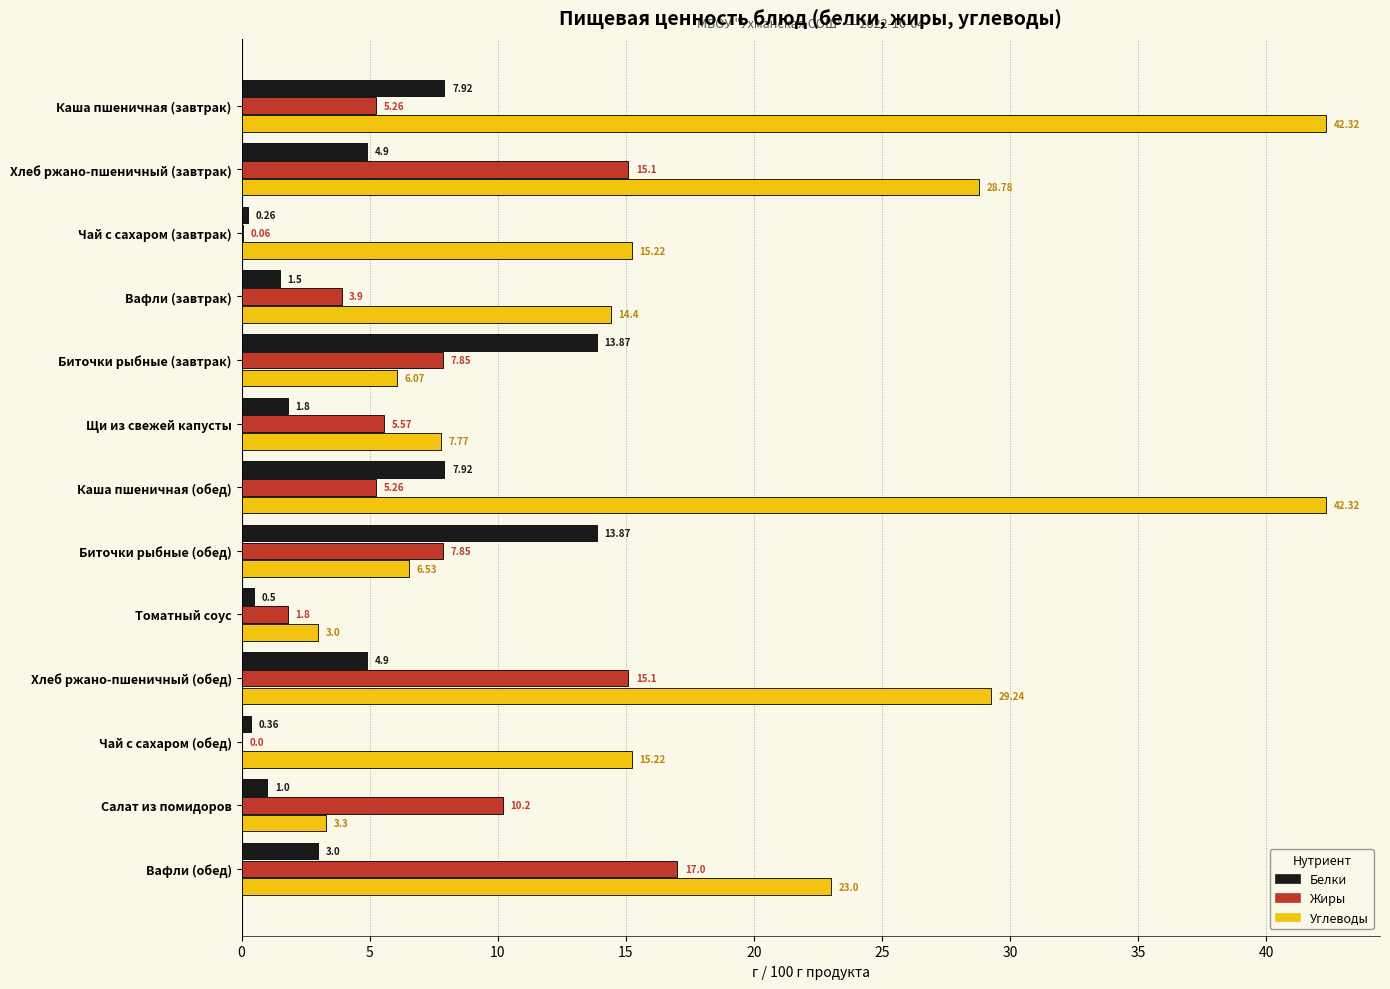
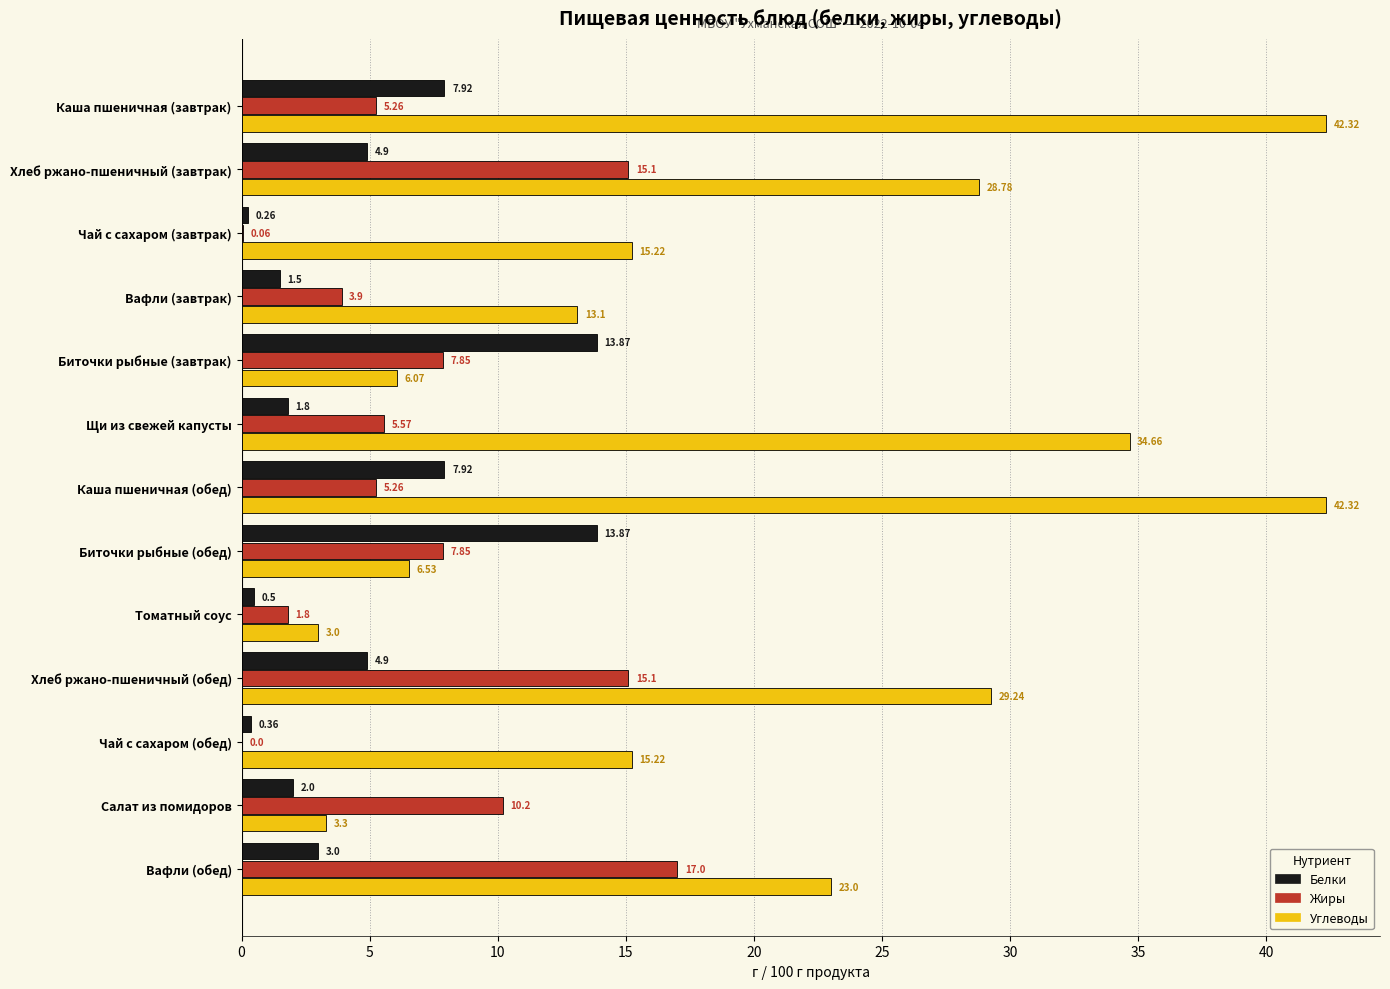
Углеводы, Вафли (завтрак): 14.4 -> 13.1
Углеводы, Щи из свежей капусты: 7.77 -> 34.66
Белки, Салат из помидоров: 1.0 -> 2.0
